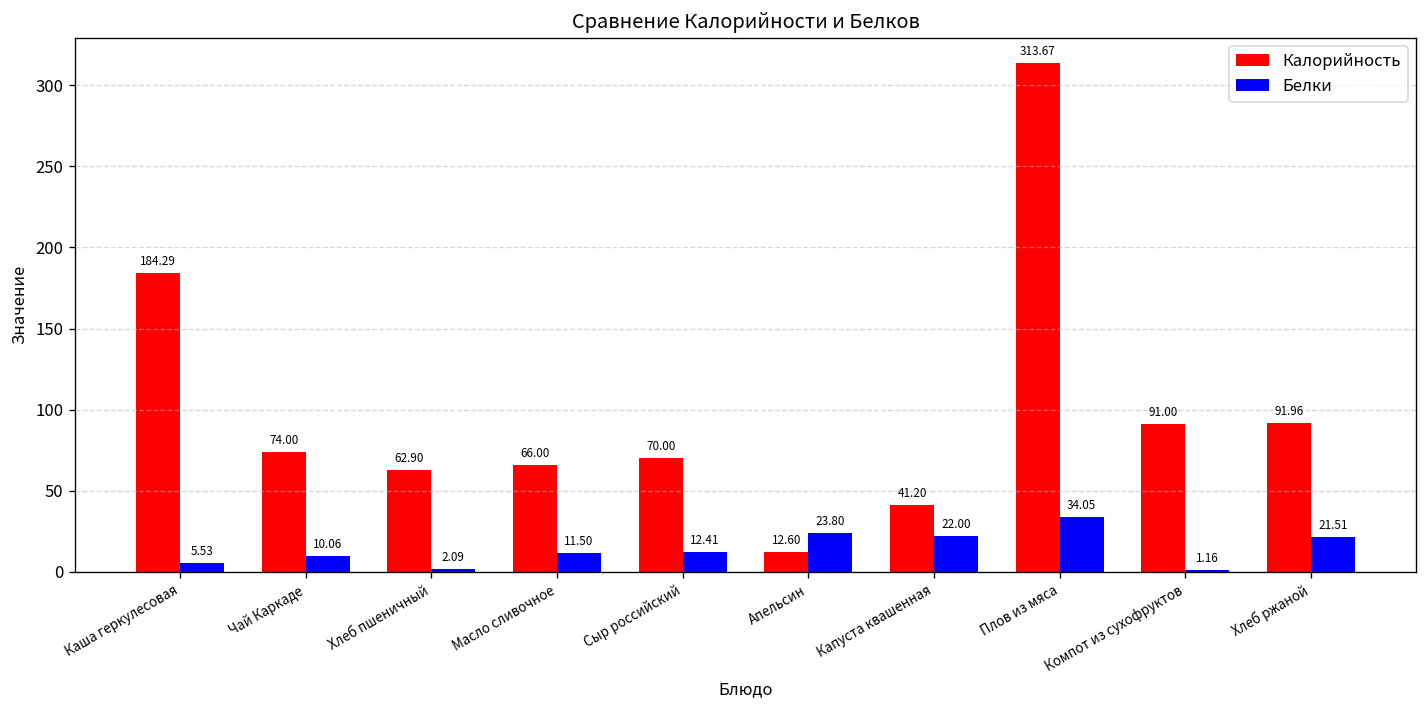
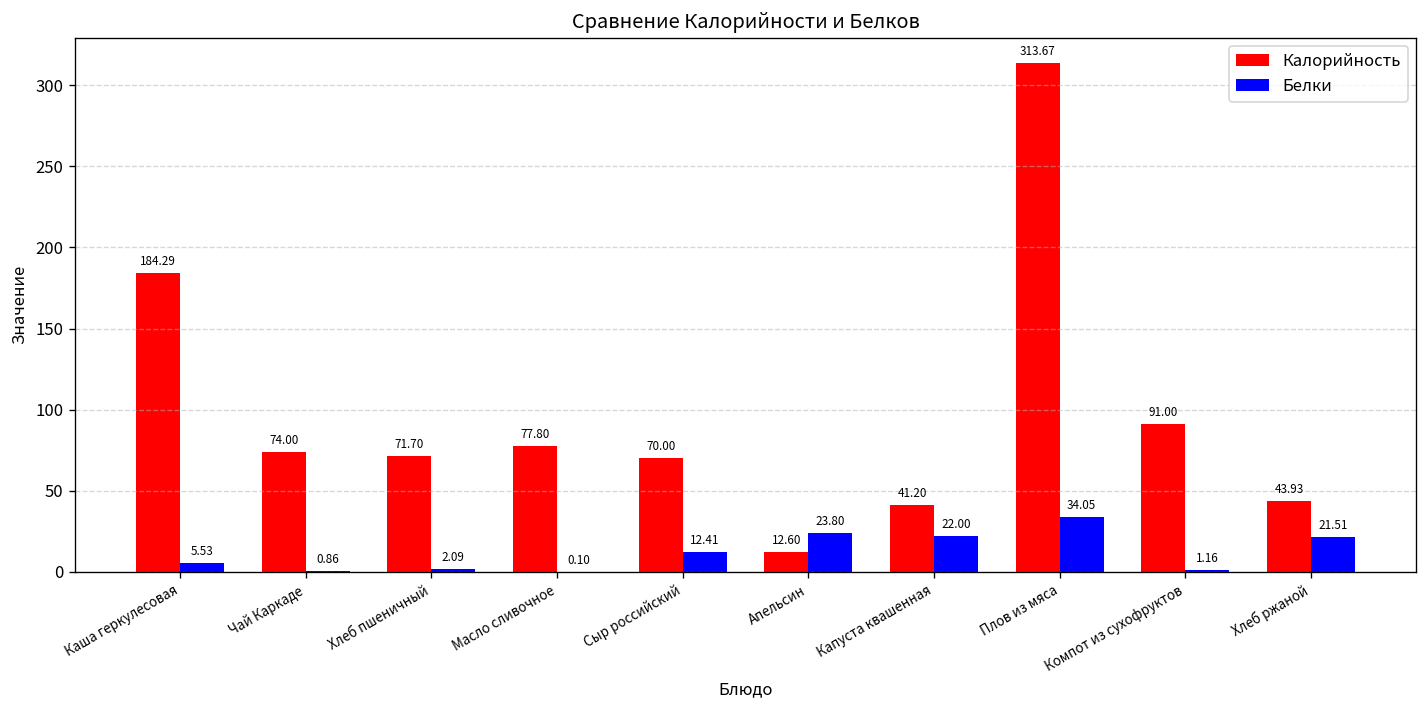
Белки, Чай Каркаде: 10.06 -> 0.86
Калорийность, Хлеб пшеничный: 62.90 -> 71.70
Калорийность, Масло сливочное: 66.00 -> 77.80
Белки, Масло сливочное: 11.50 -> 0.10
Калорийность, Хлеб ржаной: 91.96 -> 43.93
